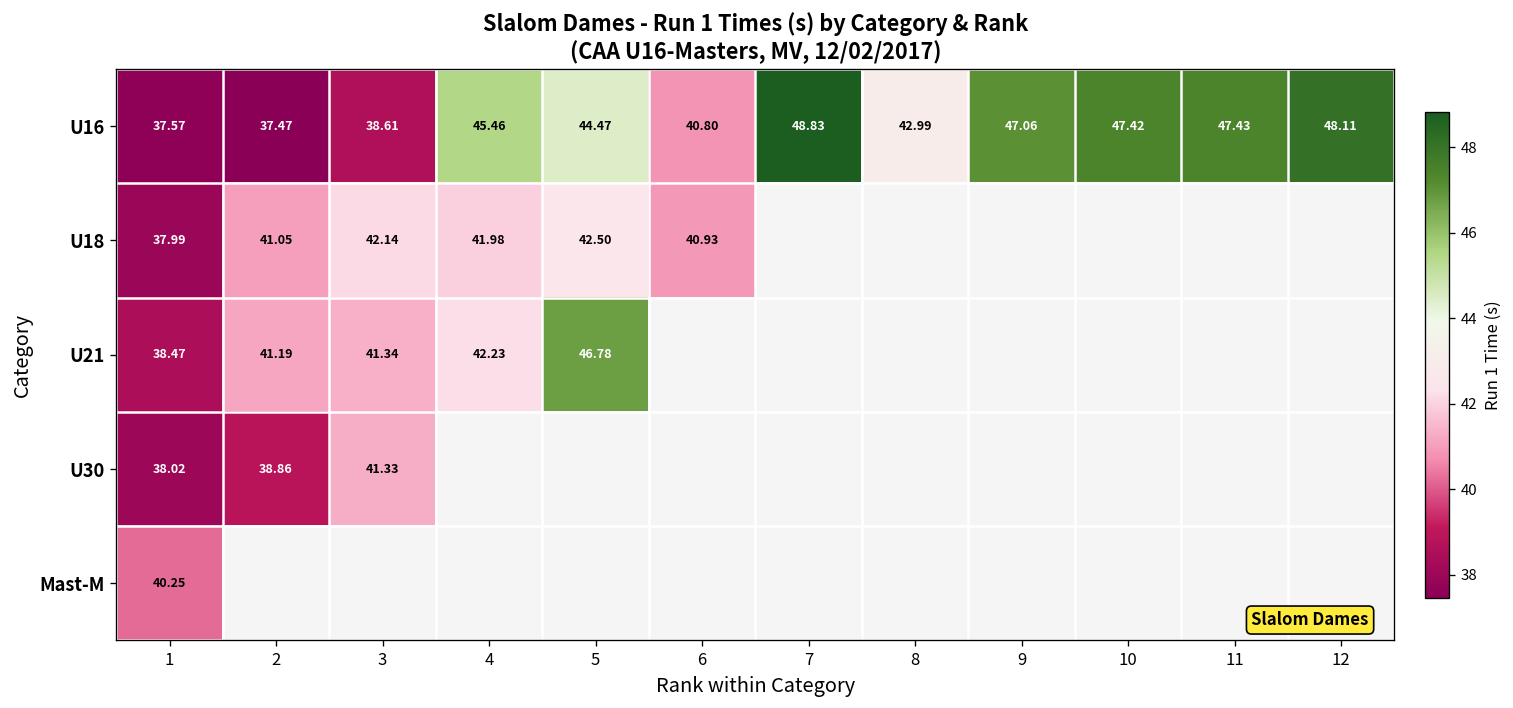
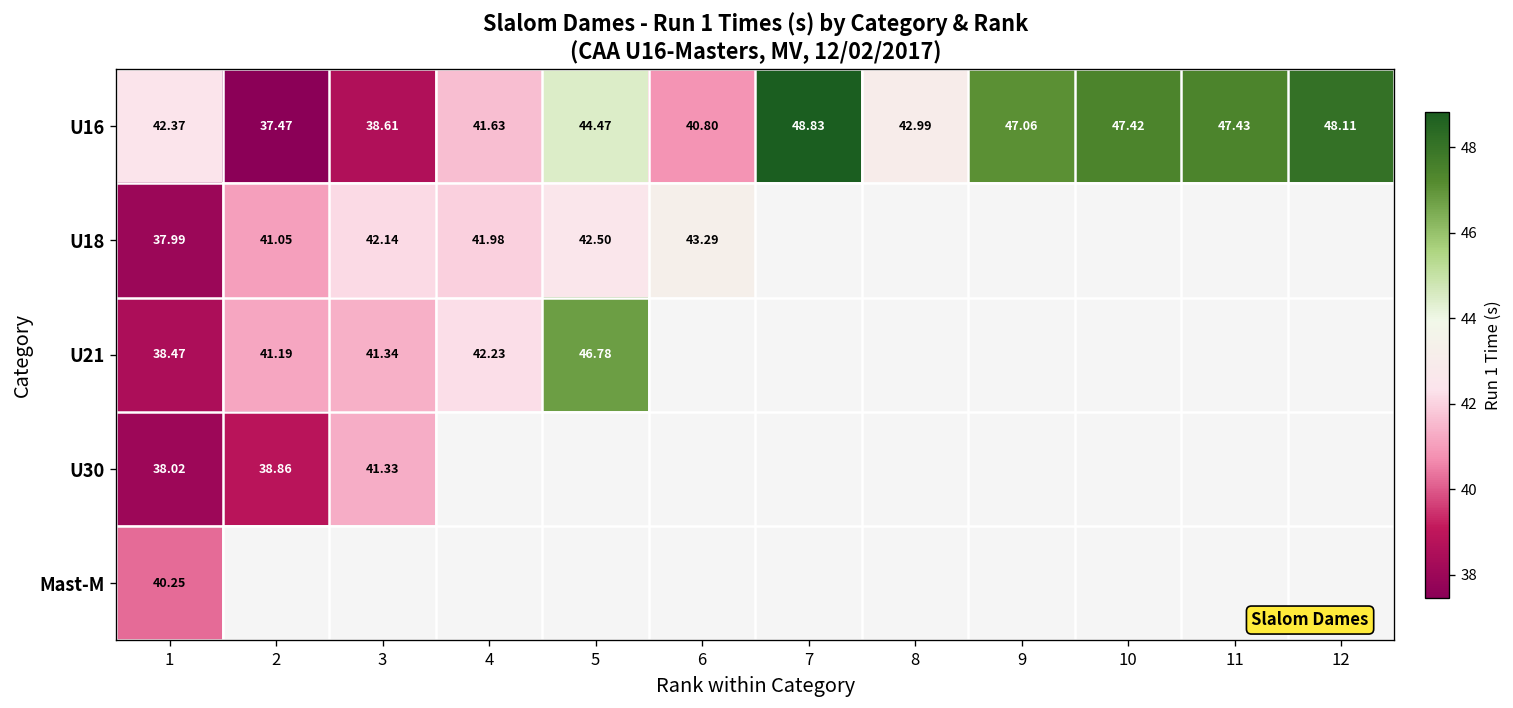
U16, 1: 37.57 -> 42.37
U16, 4: 45.46 -> 41.63
U18, 6: 40.93 -> 43.29
